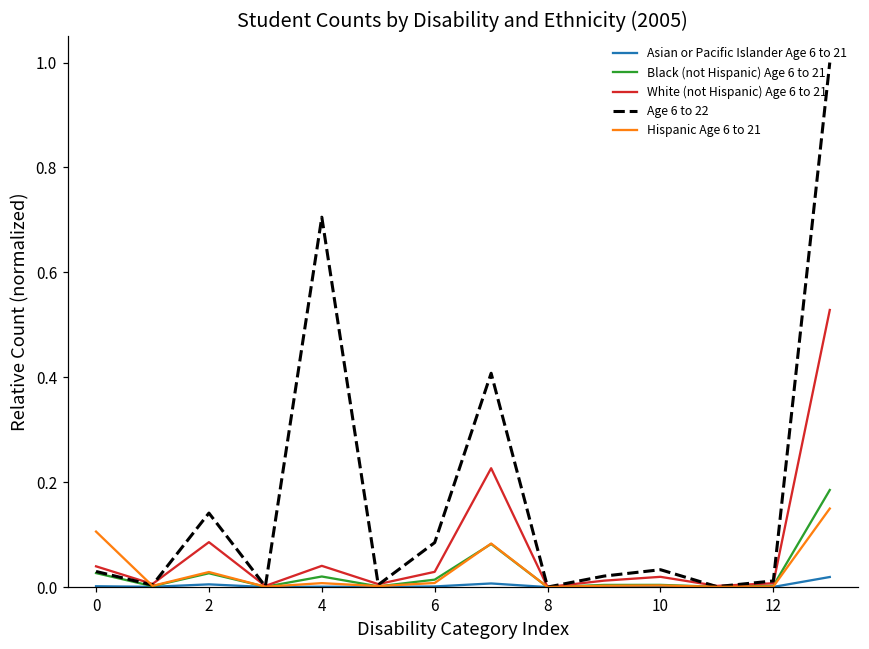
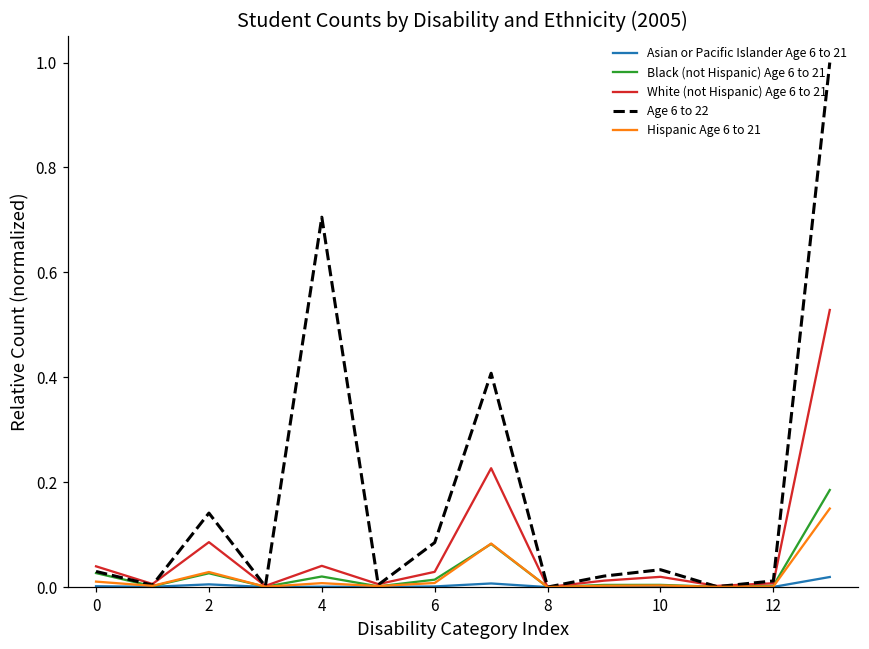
Hispanic Age 6 to 21, 0: 0.11 -> 0.01
